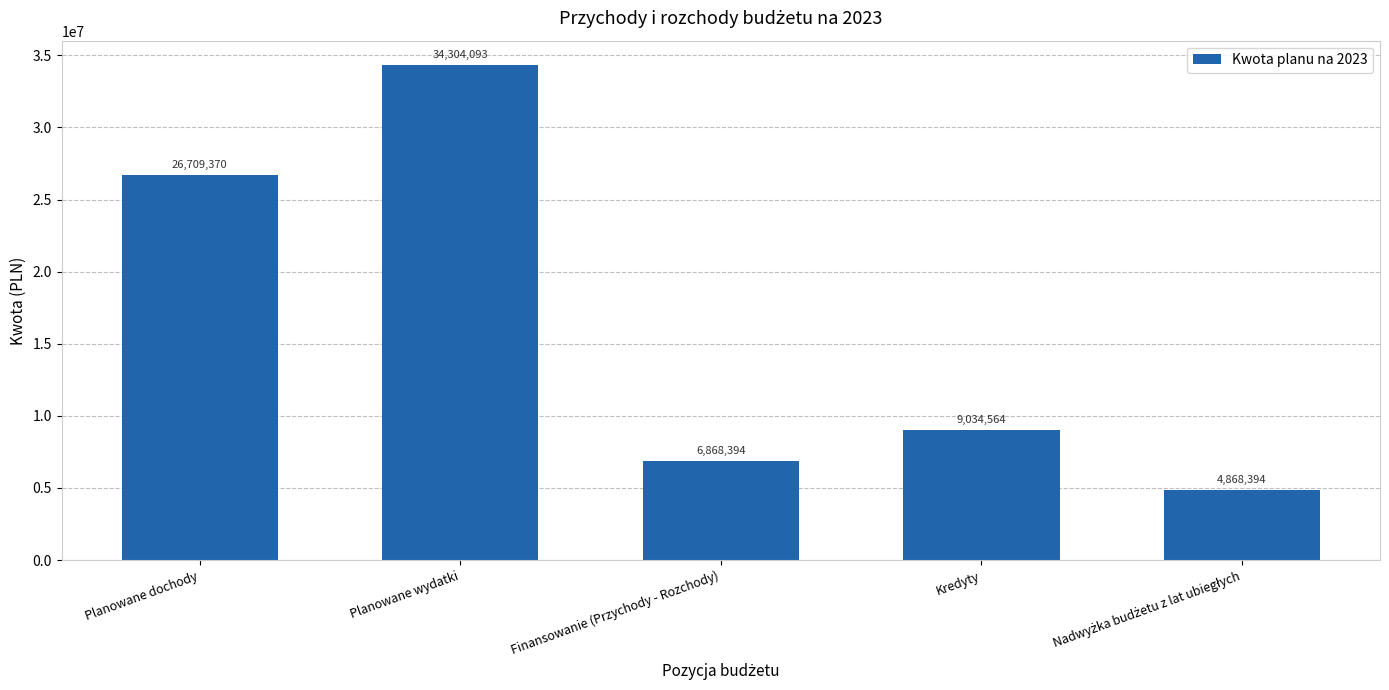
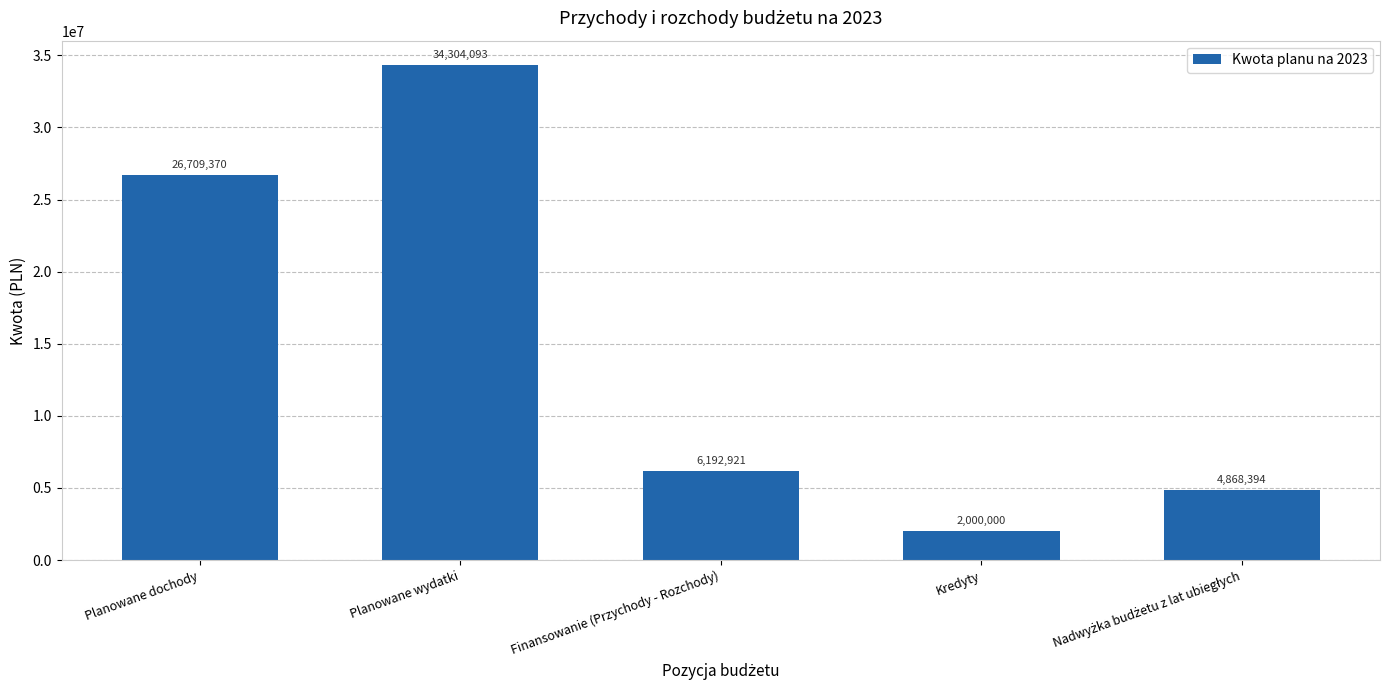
Finansowanie (Przychody - Rozchody): 6,868,394 -> 6,192,921
Kredyty: 9,034,564 -> 2,000,000
